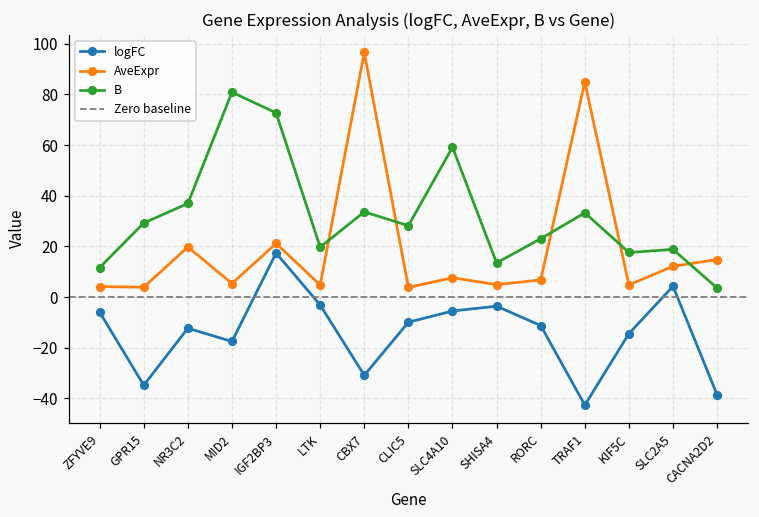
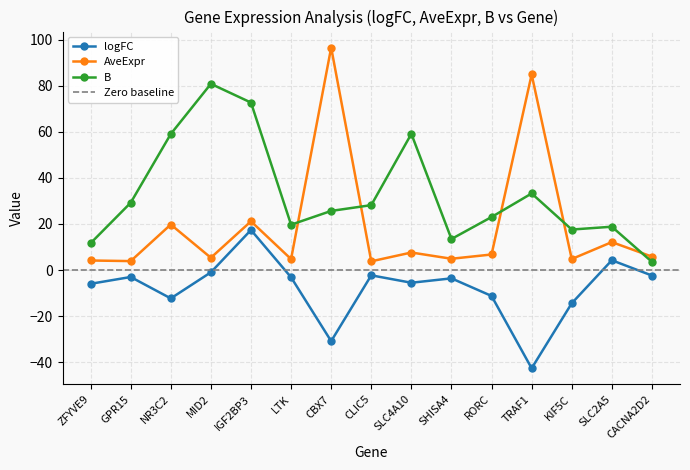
logFC, GPR15: -35 -> -3
B, NR3C2: 37 -> 59
logFC, MID2: -18 -> -1
B, CBX7: 34 -> 26
logFC, CLIC5: -10 -> -2
logFC, CACNA2D2: -39 -> -2
AveExpr, CACNA2D2: 15 -> 6
